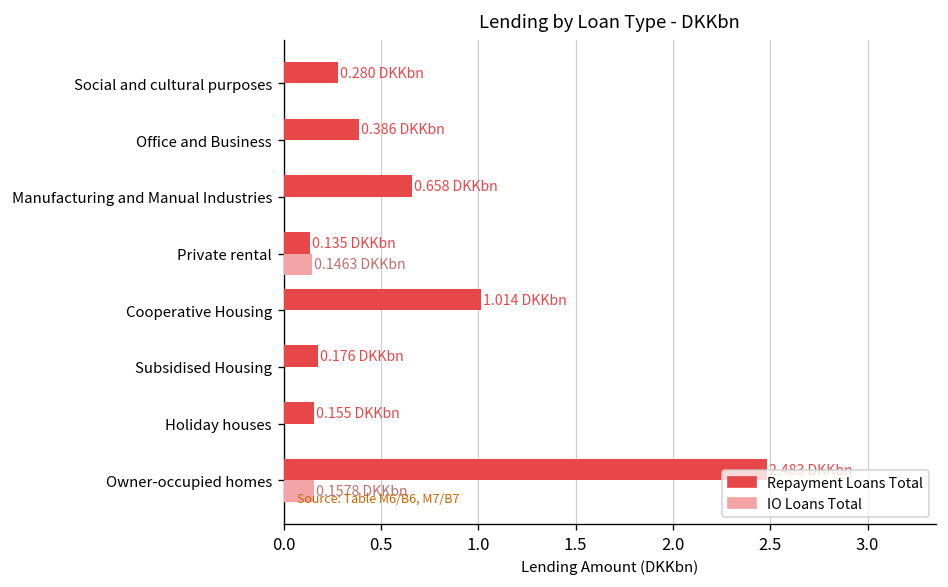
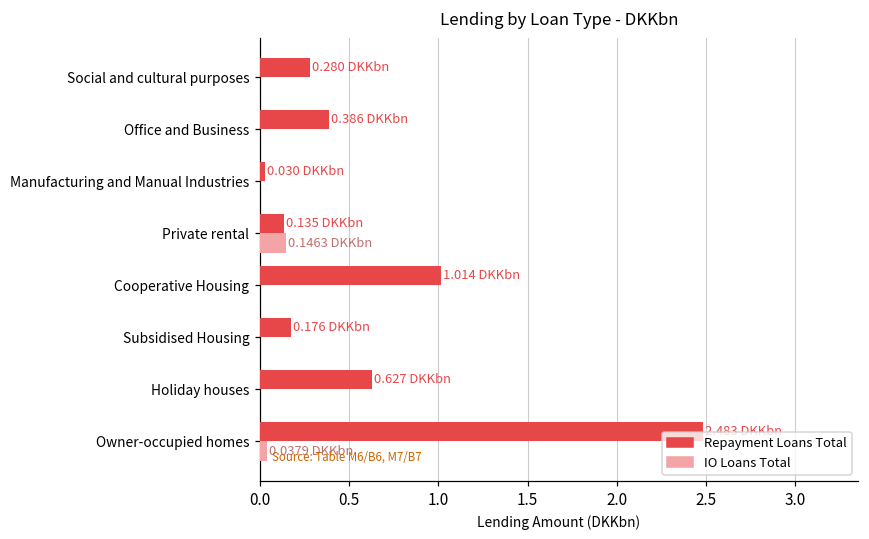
Repayment Loans Total, Manufacturing and Manual Industries: 0.658 -> 0.030
Repayment Loans Total, Holiday houses: 0.155 -> 0.627
IO Loans Total, Owner-occupied homes: 0.1578 -> 0.0379
